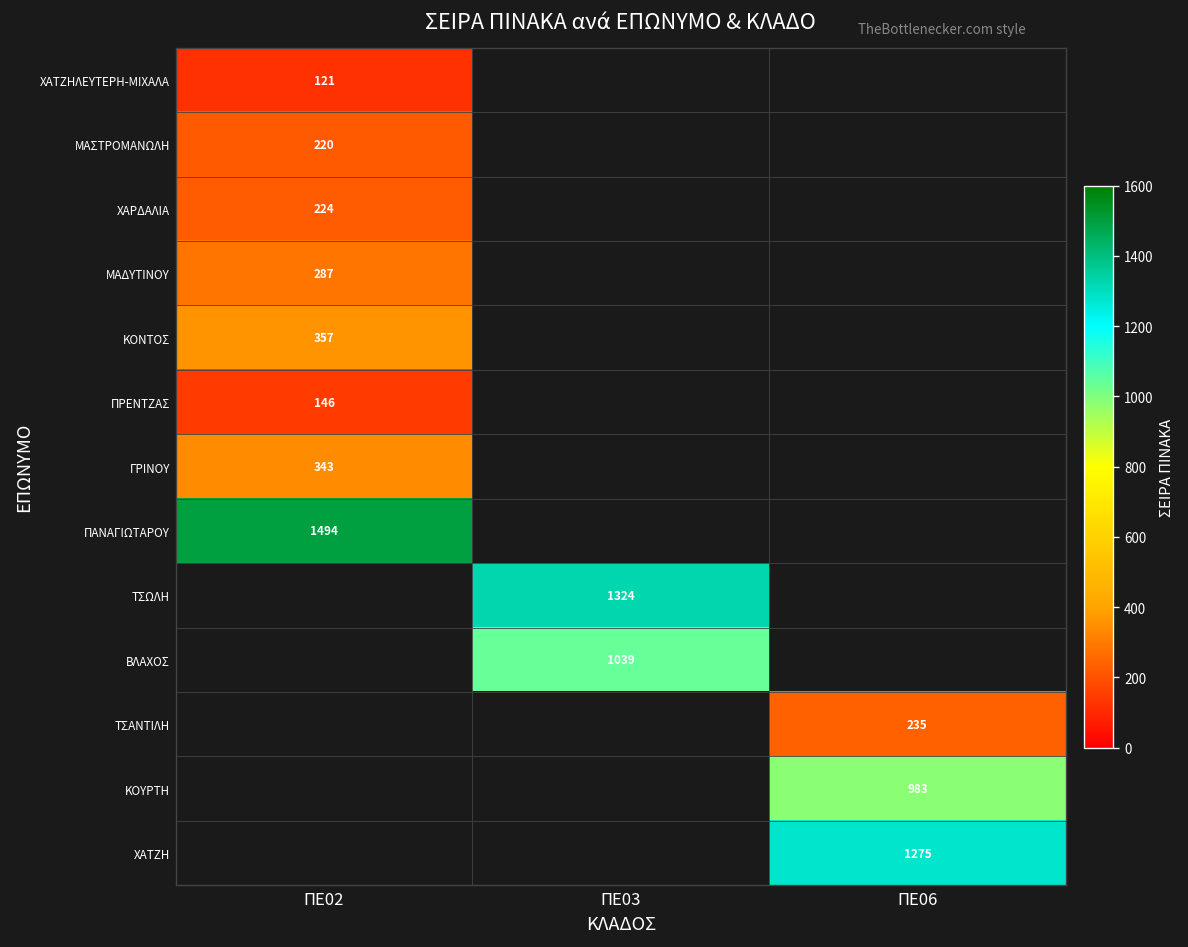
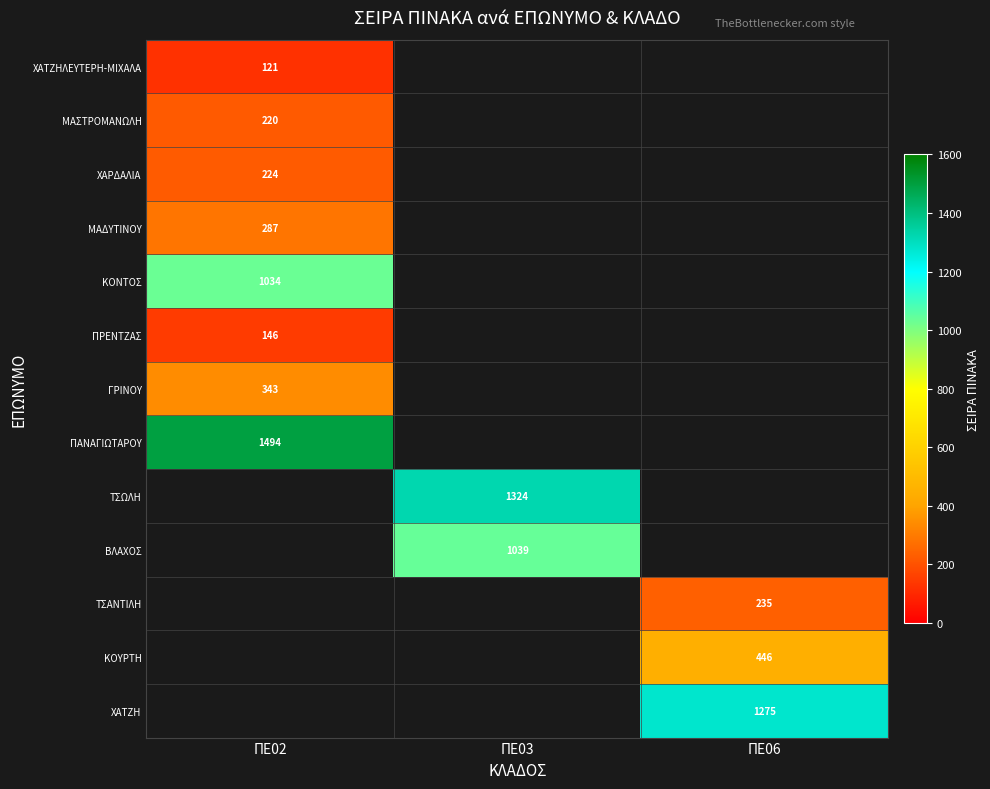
ΚΟΝΤΟΣ, ΠΕ02: 357 -> 1034
ΚΟΥΡΤΗ, ΠΕ06: 983 -> 446
